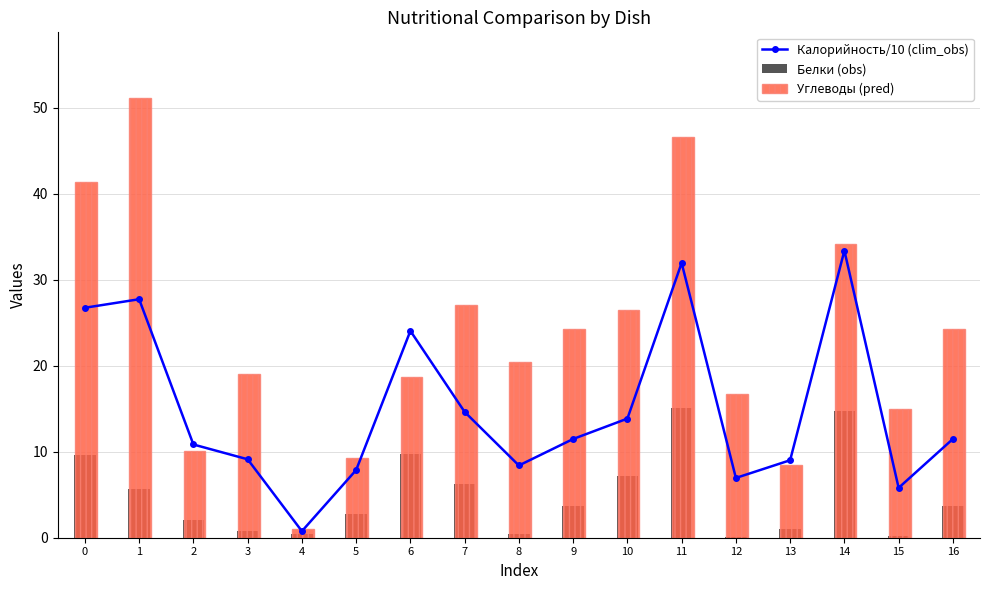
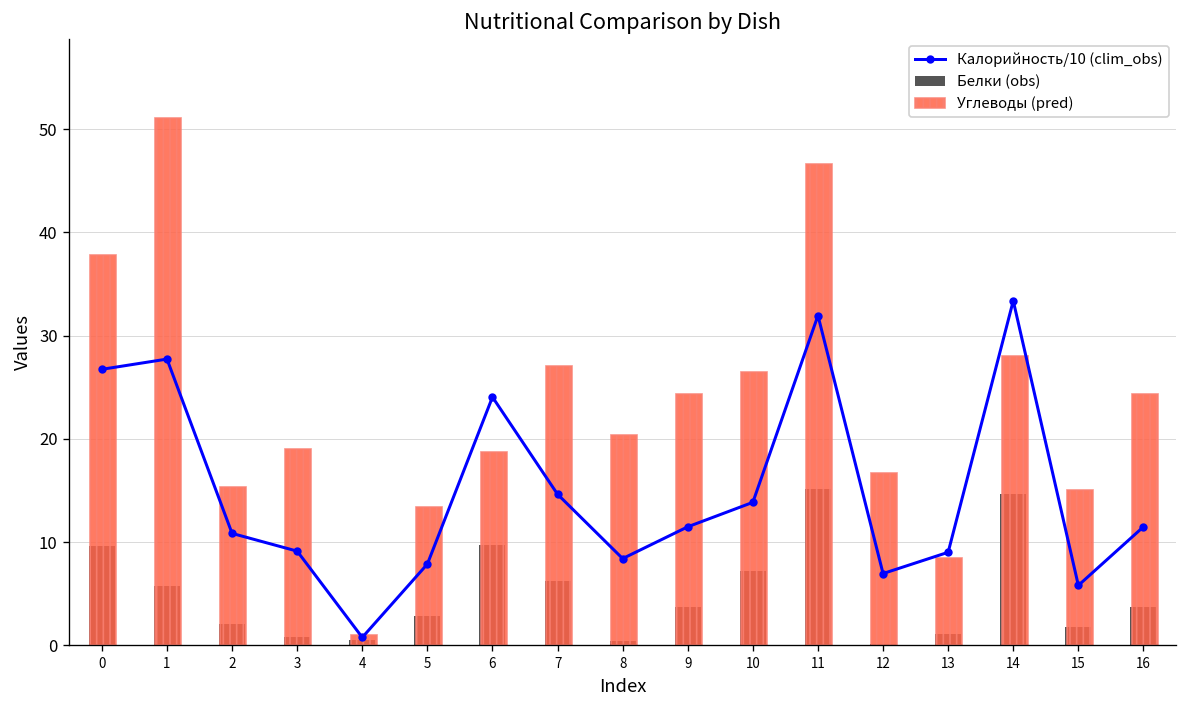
Углеводы (pred), 0: 41 -> 38
Углеводы (pred), 2: 10 -> 15
Углеводы (pred), 5: 9 -> 13
Углеводы (pred), 14: 34 -> 28
Белки (obs), 15: 0 -> 2
